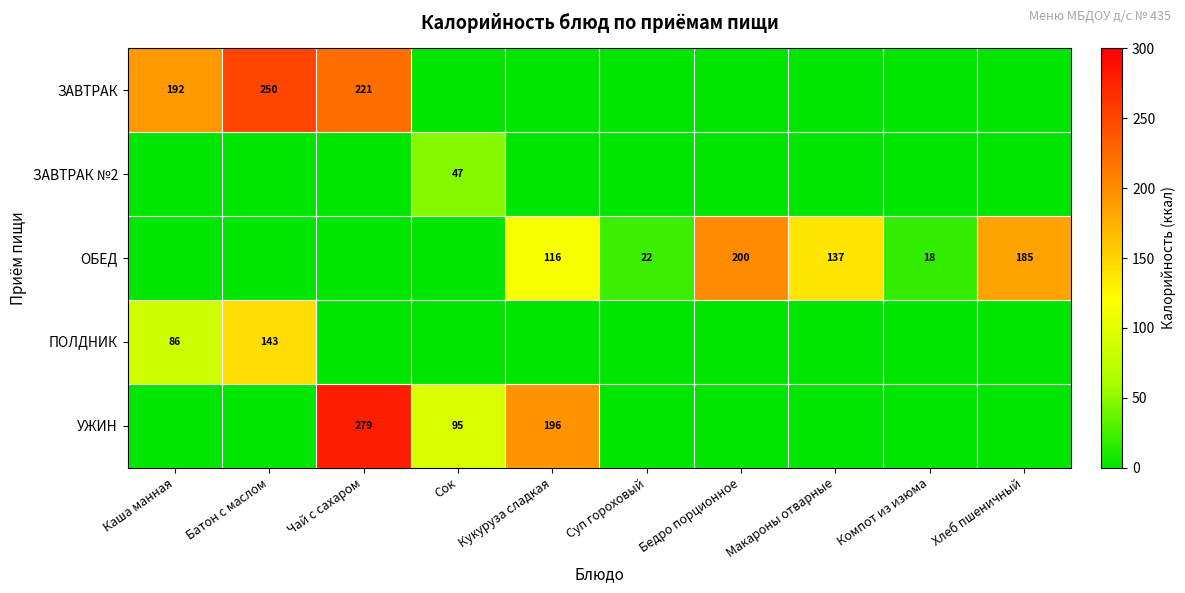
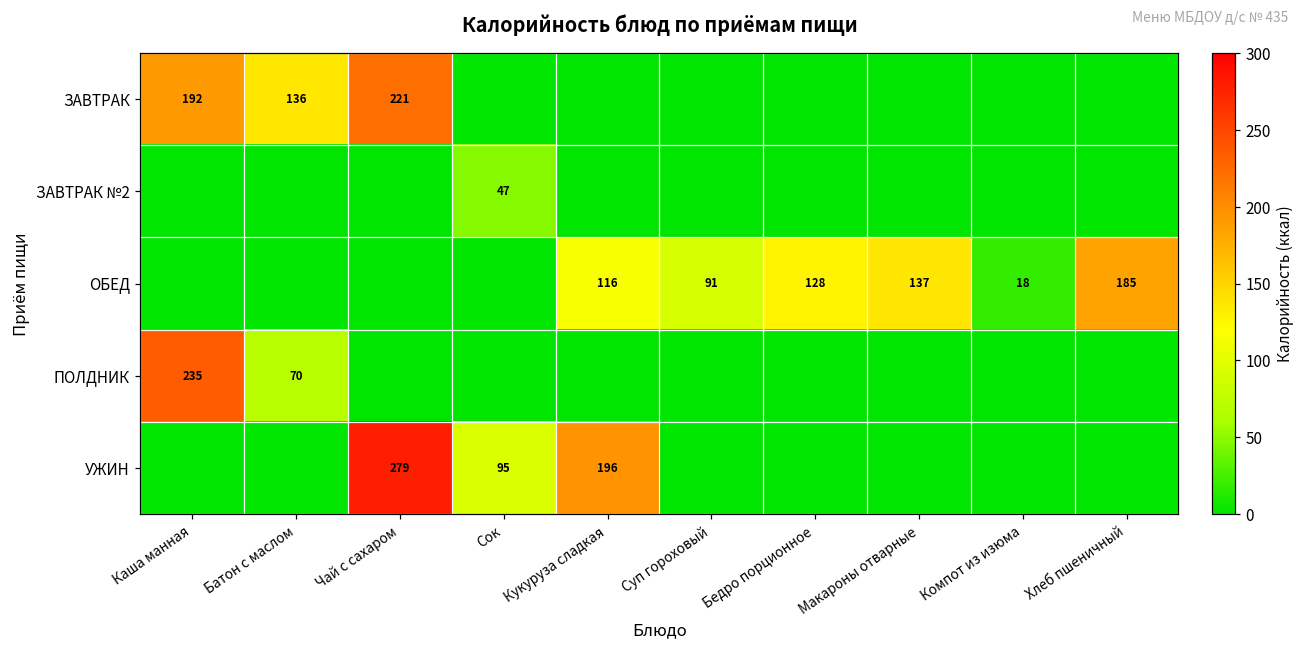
ЗАВТРАК, Батон с маслом: 250 -> 136
ОБЕД, Суп гороховый: 22 -> 91
ОБЕД, Бедро порционное: 200 -> 128
ПОЛДНИК, Каша манная: 86 -> 235
ПОЛДНИК, Батон с маслом: 143 -> 70
